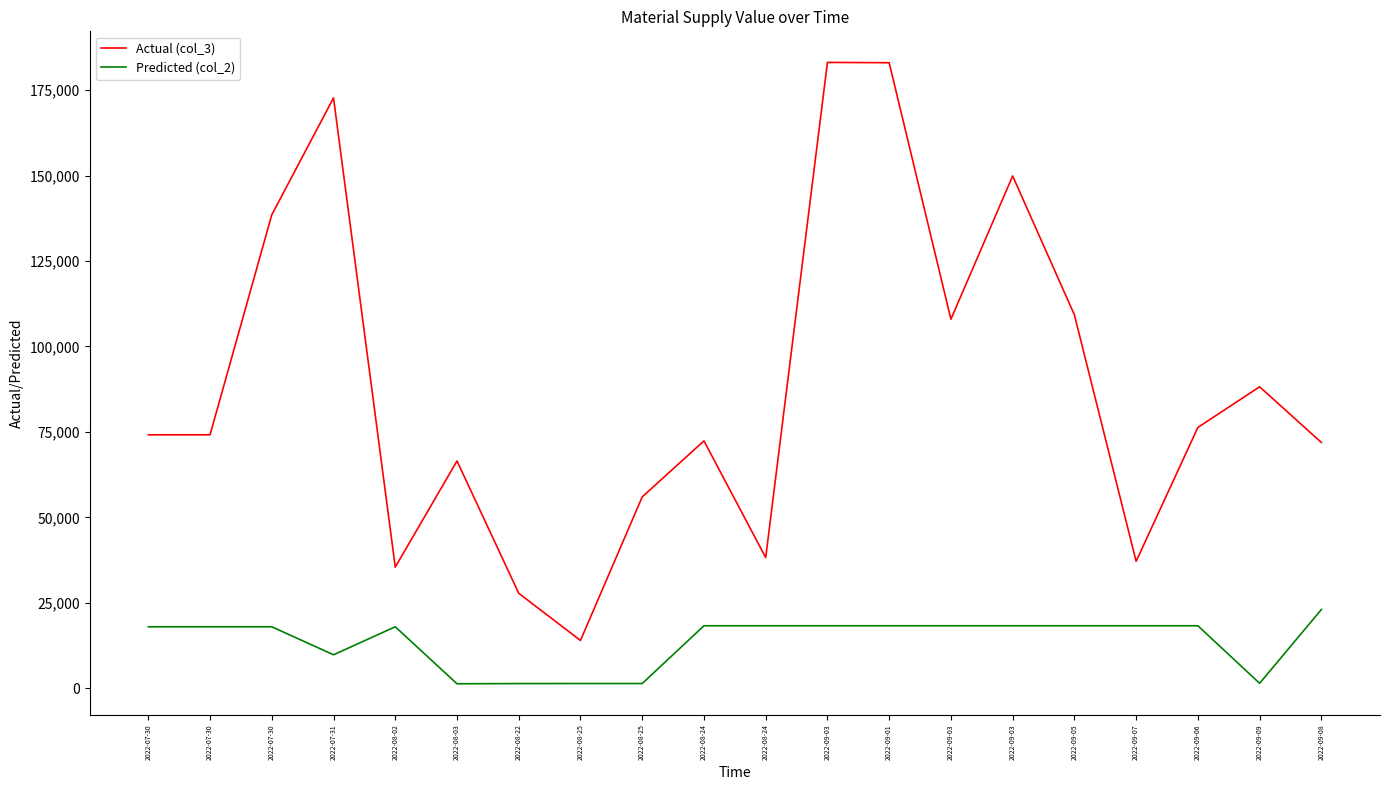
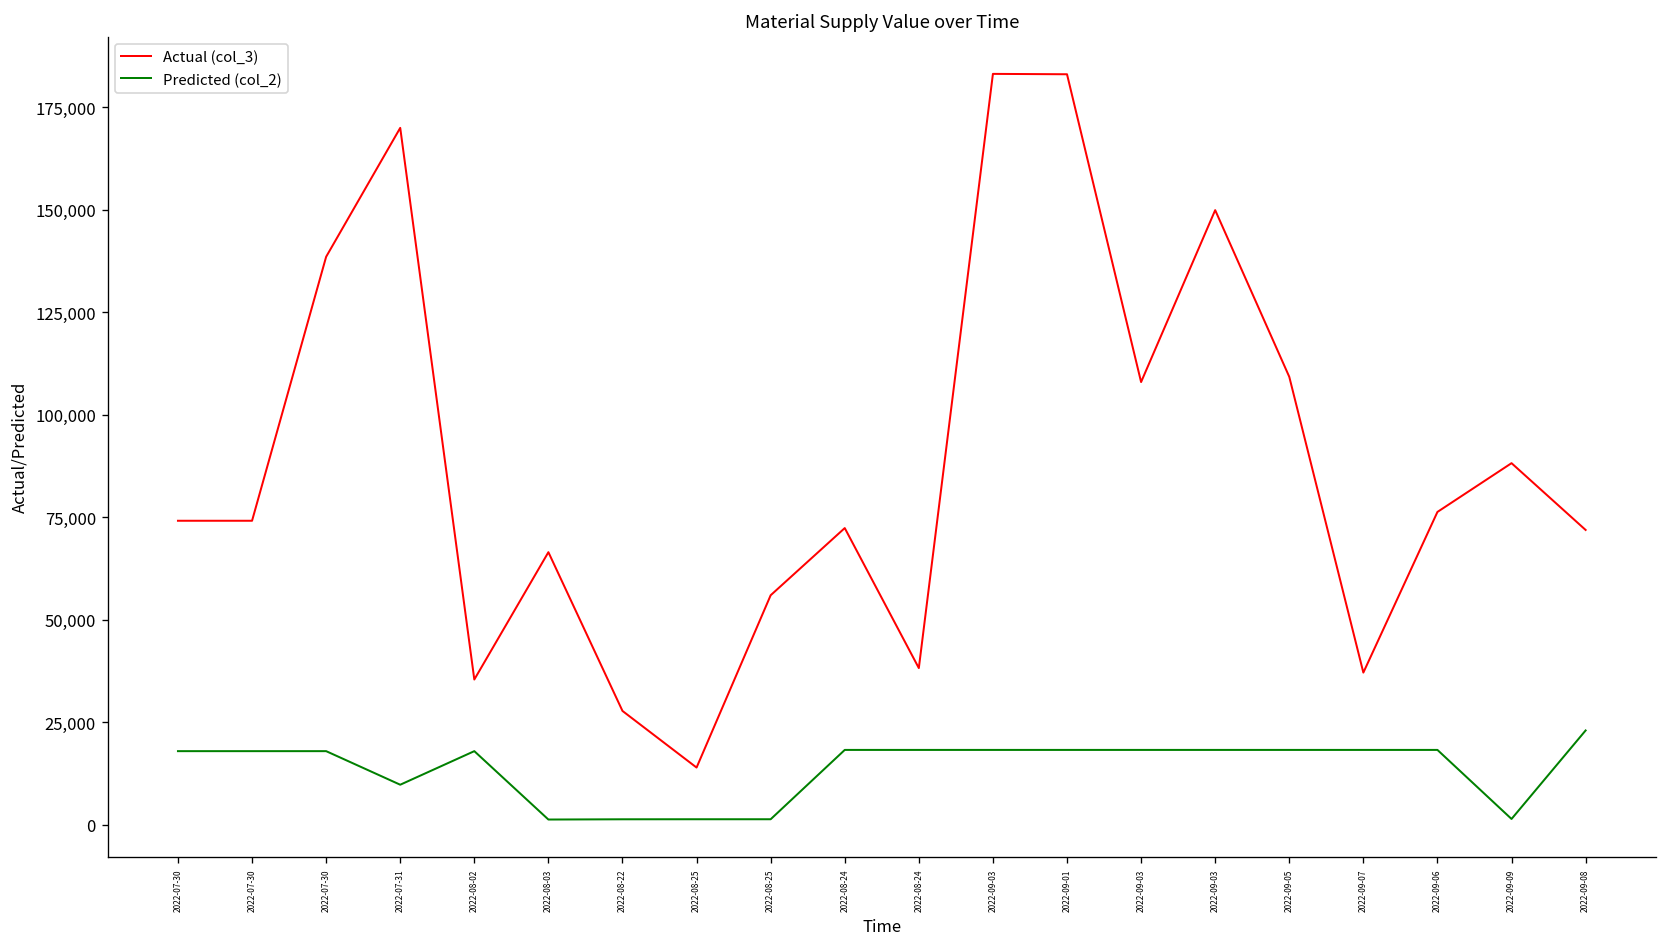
Actual (col_3), 2022-07-31: 173,000 -> 170,000
